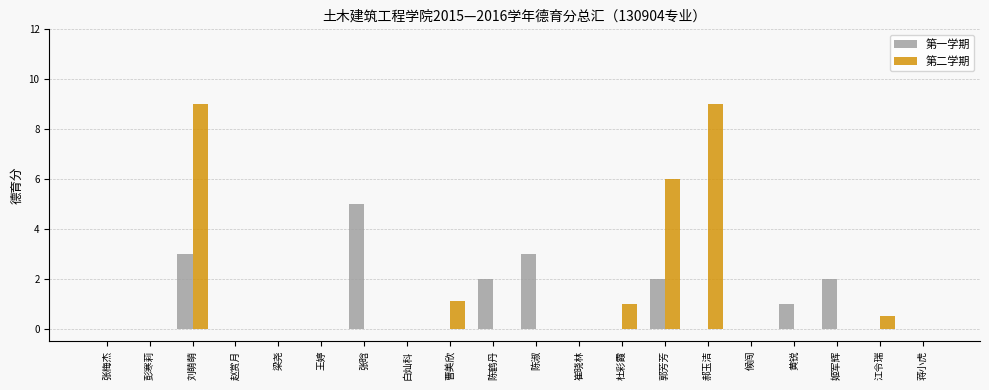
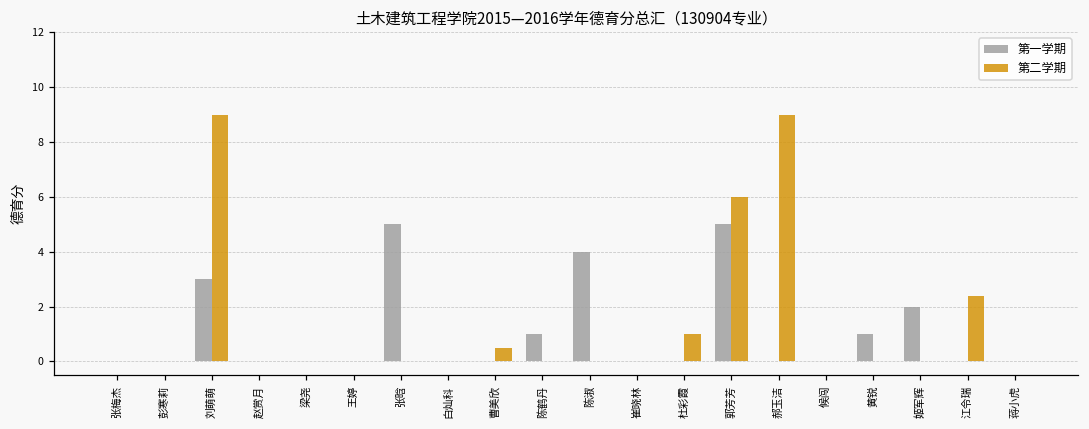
第二学期, 曹美欣: 1.1 -> 0.5
第一学期, 陈鹤丹: 2 -> 1
第一学期, 陈淑: 3 -> 4
第一学期, 郭芳芳: 2 -> 5
第二学期, 江令瑞: 0.5 -> 2.4
